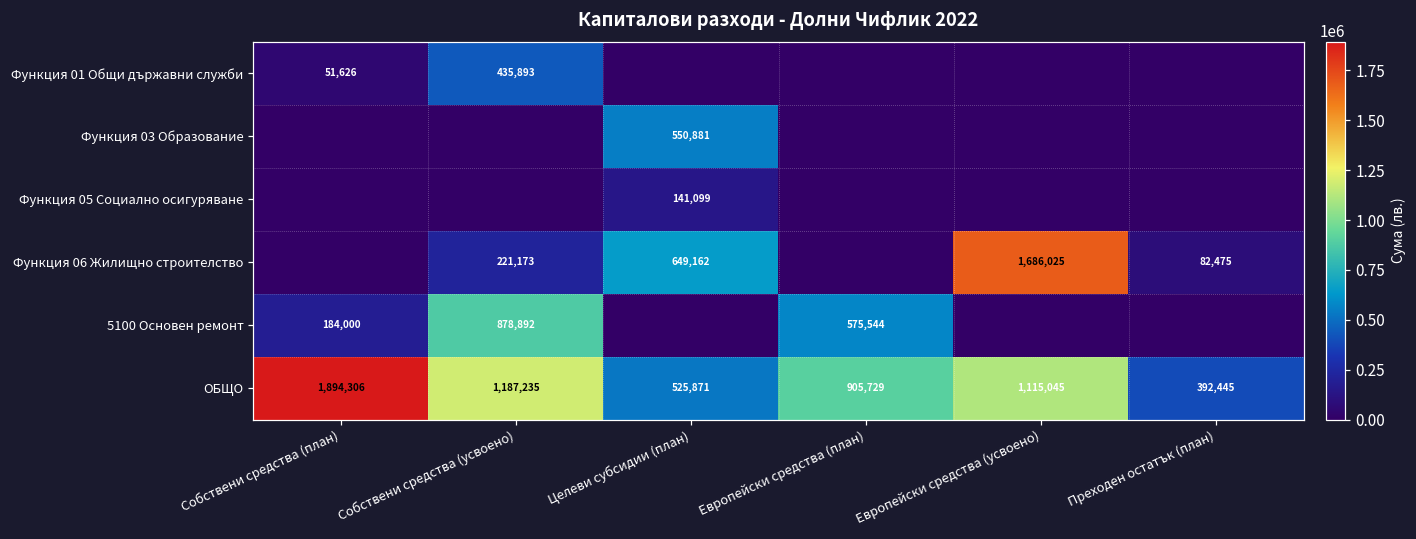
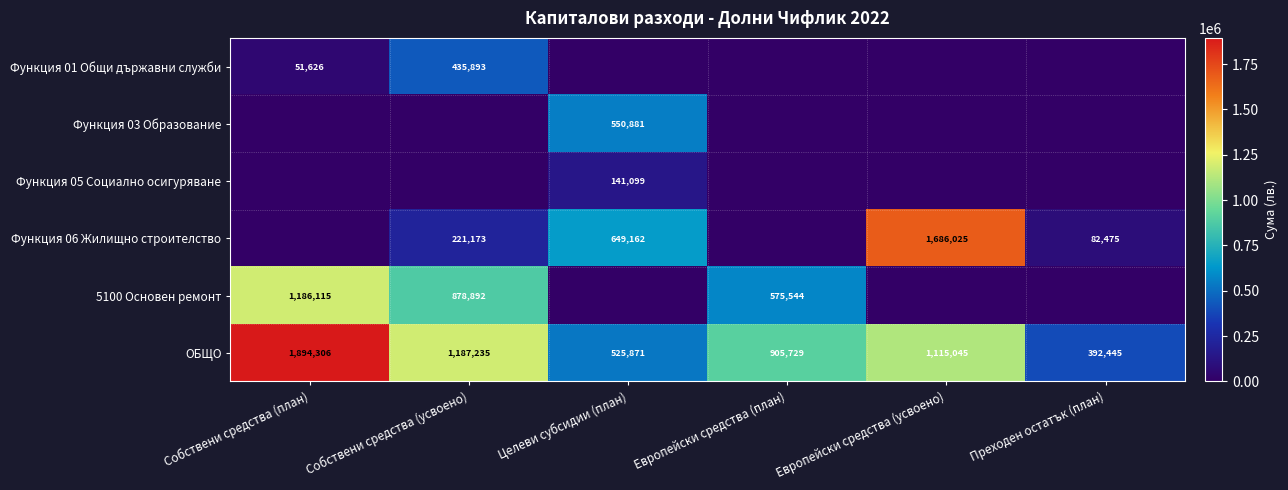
5100 Основен ремонт, Собствени средства (план): 184,000 -> 1,186,115
